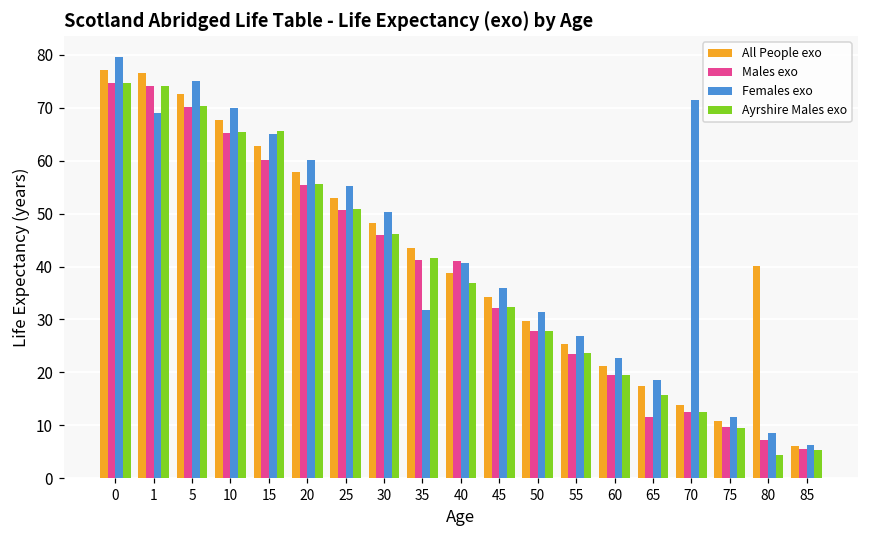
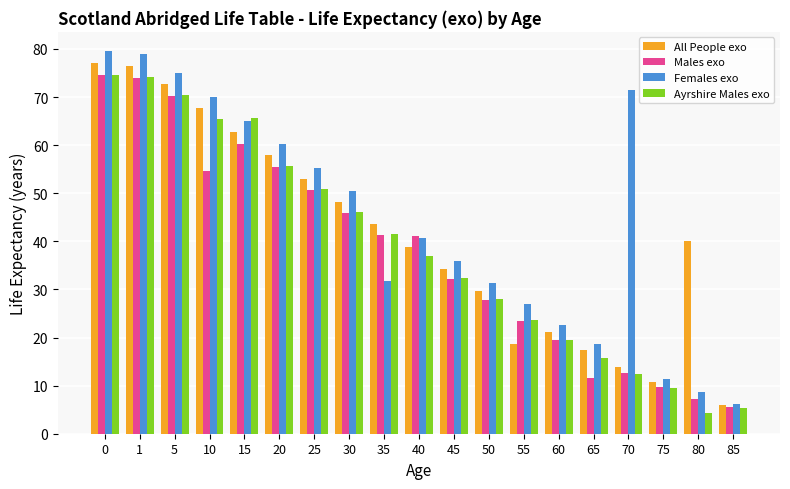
Females exo, 1: 69 -> 79
Males exo, 10: 65 -> 55
All People exo, 55: 25 -> 19
